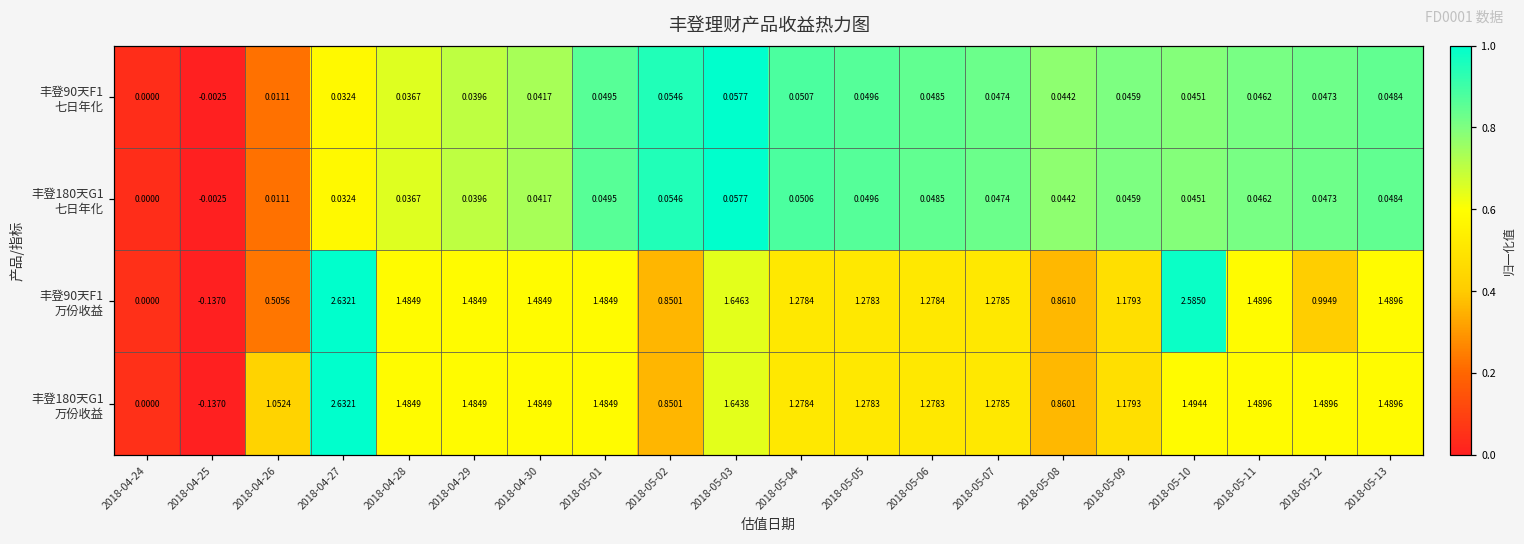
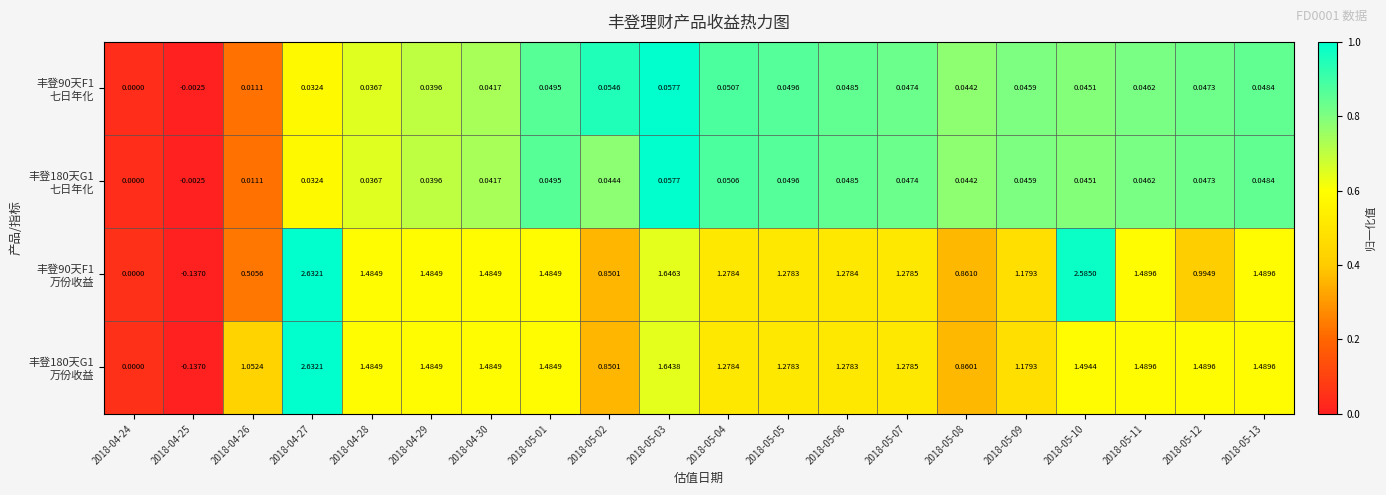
丰登180天G1 七日年化, 2018-05-02: 0.0546 -> 0.0444
